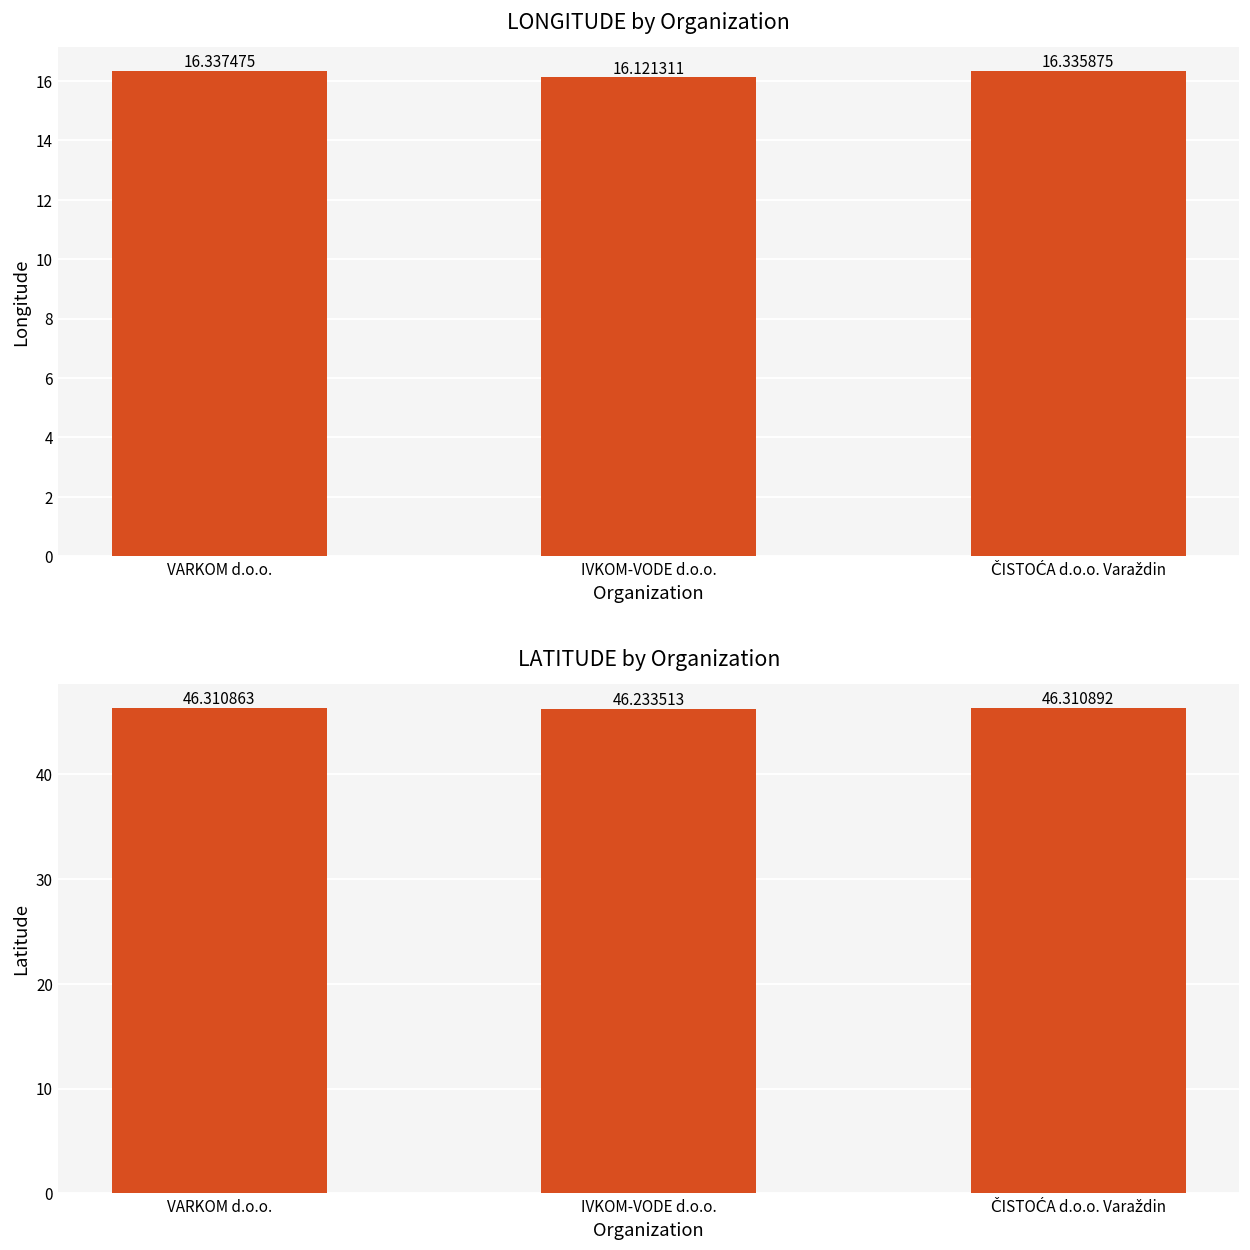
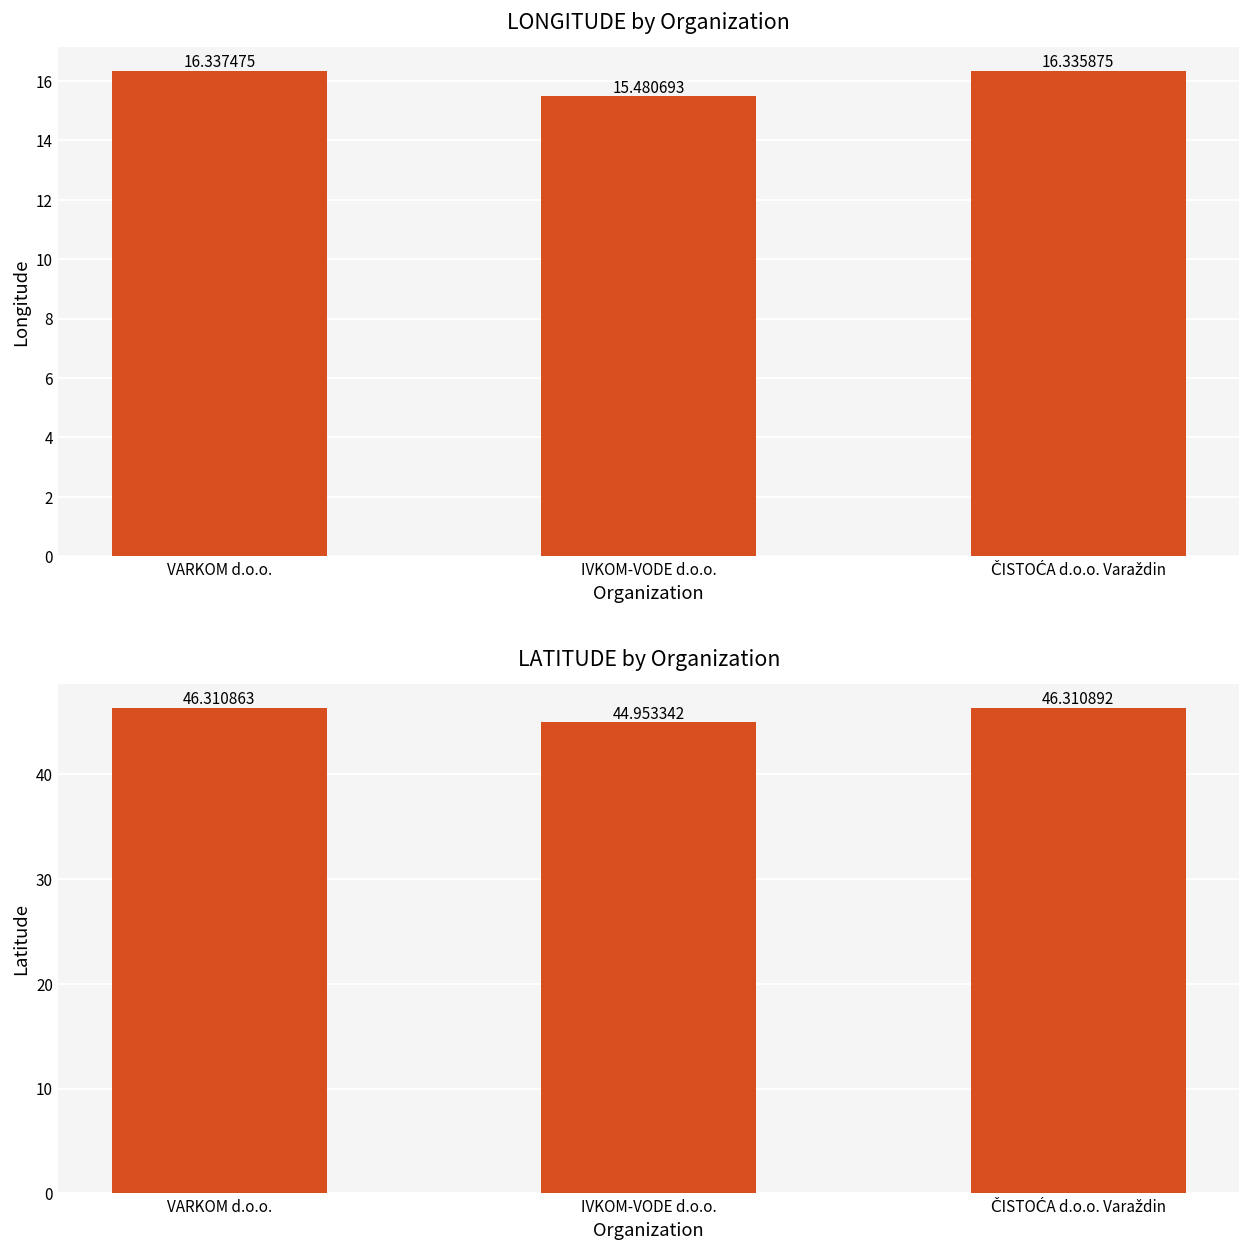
LONGITUDE by Organization, IVKOM-VODE d.o.o.: 16.121311 -> 15.480693
LATITUDE by Organization, IVKOM-VODE d.o.o.: 46.233513 -> 44.953342
